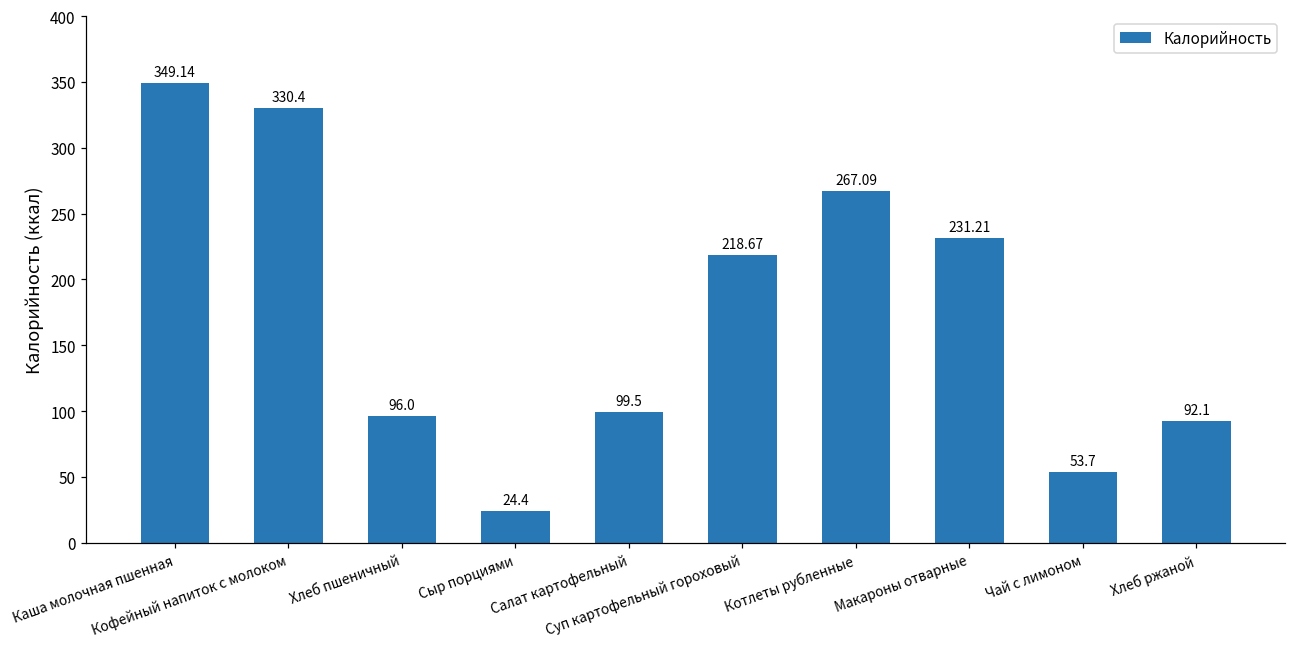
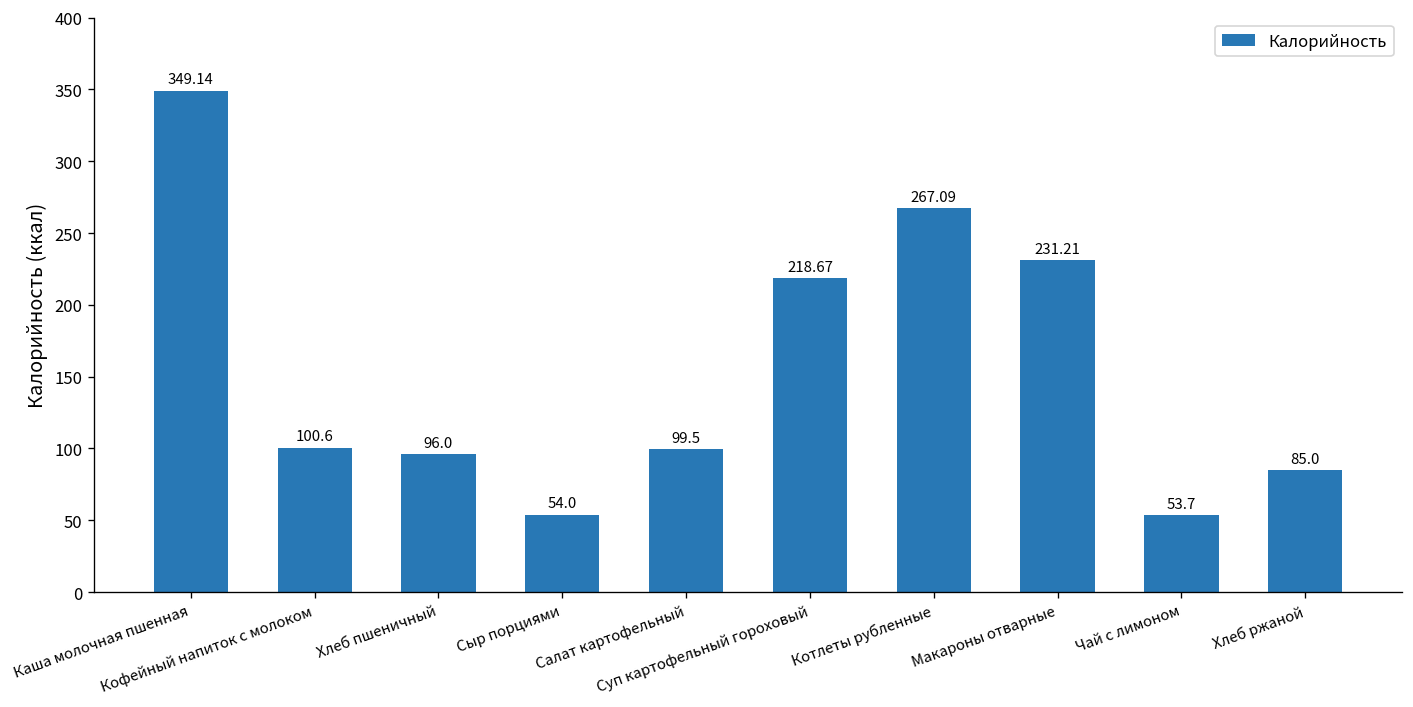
Кофейный напиток с молоком: 330.4 -> 100.6
Сыр порциями: 24.4 -> 54.0
Хлеб ржаной: 92.1 -> 85.0
